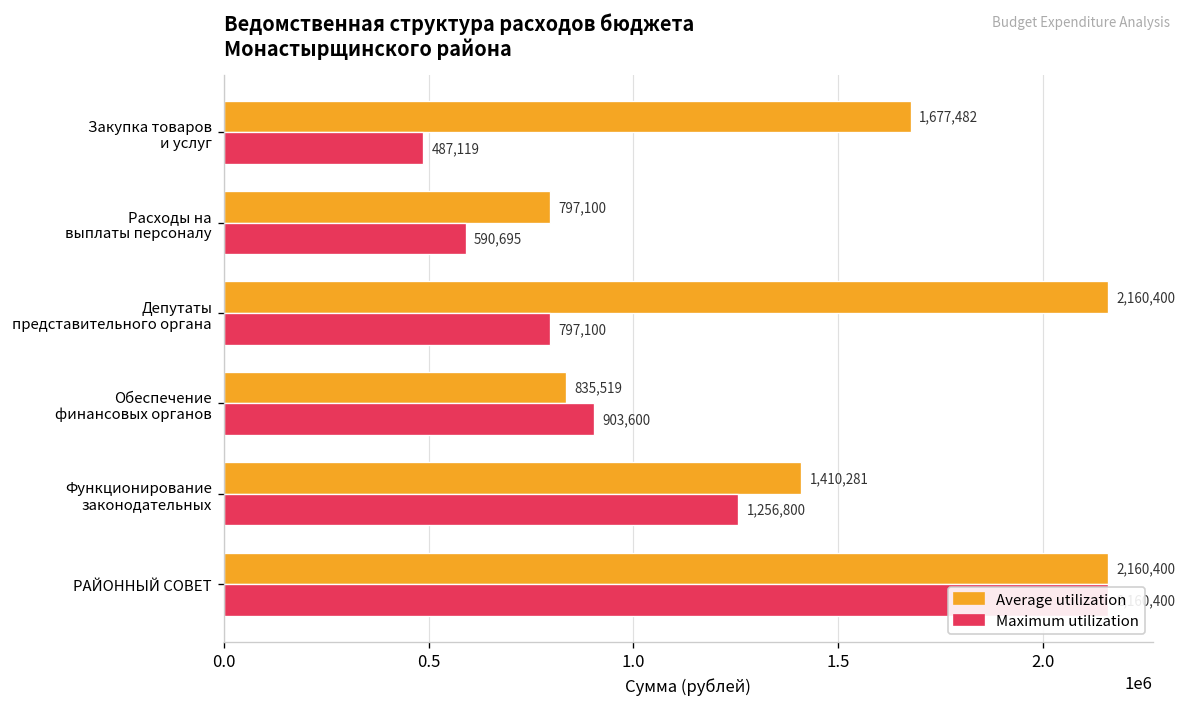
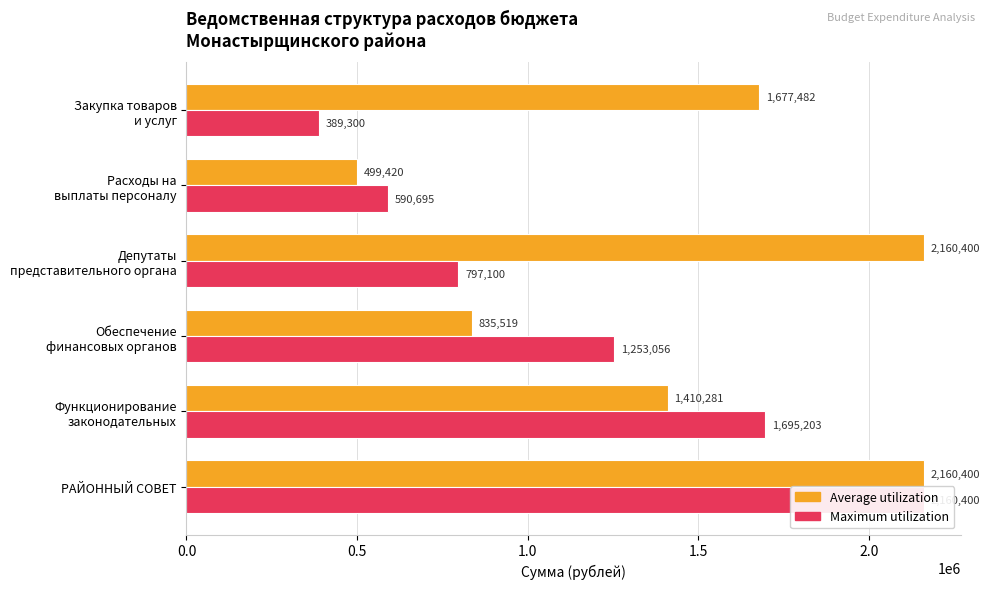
Maximum utilization, Закупка товаров и услуг: 487,119 -> 389,300
Average utilization, Расходы на выплаты персоналу: 797,100 -> 499,420
Maximum utilization, Обеспечение финансовых органов: 903,600 -> 1,253,056
Maximum utilization, Функционирование законодательных: 1,256,800 -> 1,695,203
